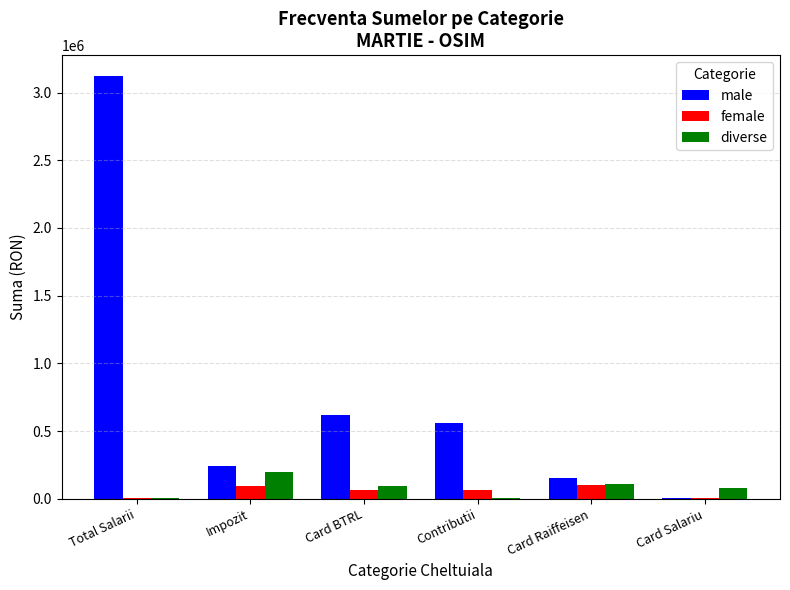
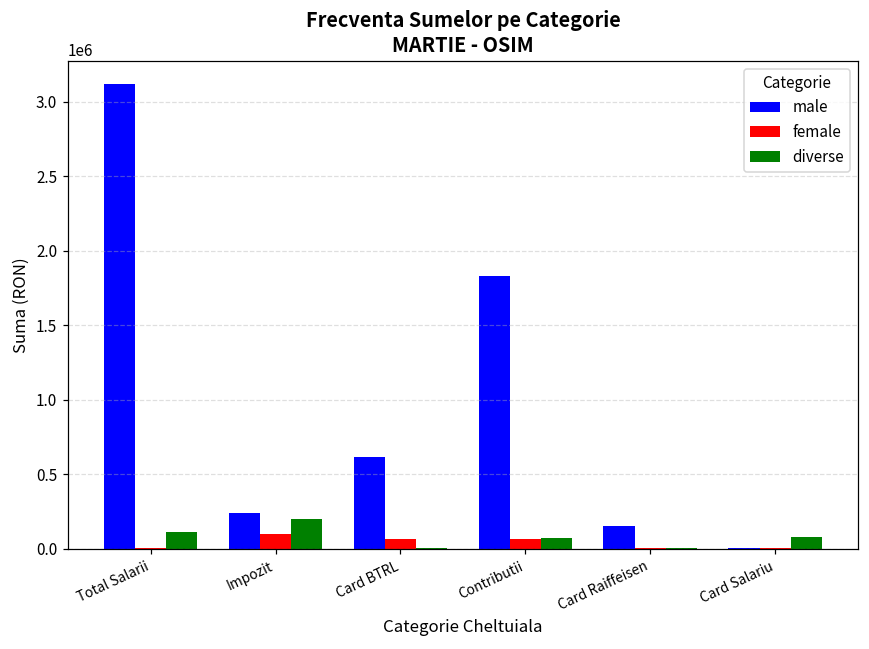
diverse, Total Salarii: 0 -> 110000
diverse, Card BTRL: 90000 -> 0
male, Contributii: 560000 -> 1830000
diverse, Contributii: 0 -> 70000
female, Card Raiffeisen: 100000 -> 0
diverse, Card Raiffeisen: 110000 -> 0
